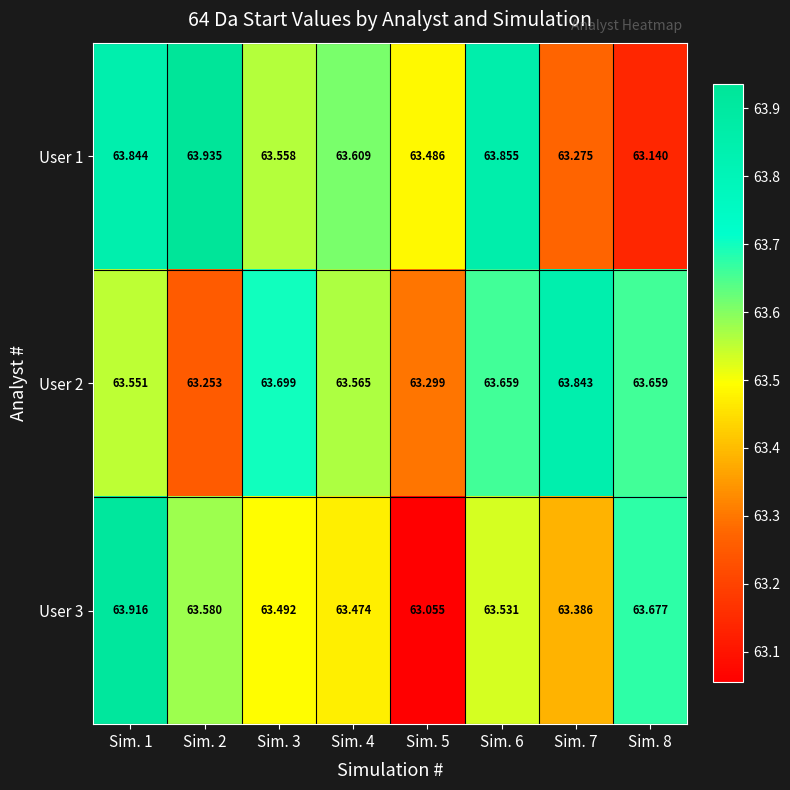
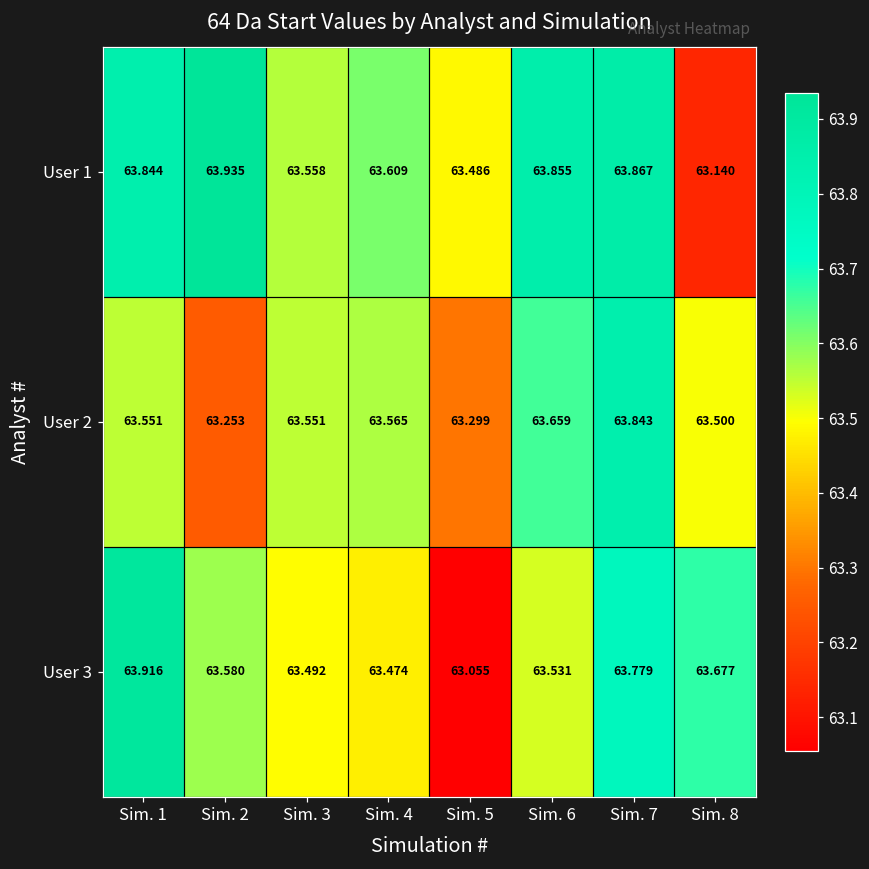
User 1, Sim. 7: 63.275 -> 63.867
User 2, Sim. 3: 63.699 -> 63.551
User 2, Sim. 8: 63.659 -> 63.500
User 3, Sim. 7: 63.386 -> 63.779
